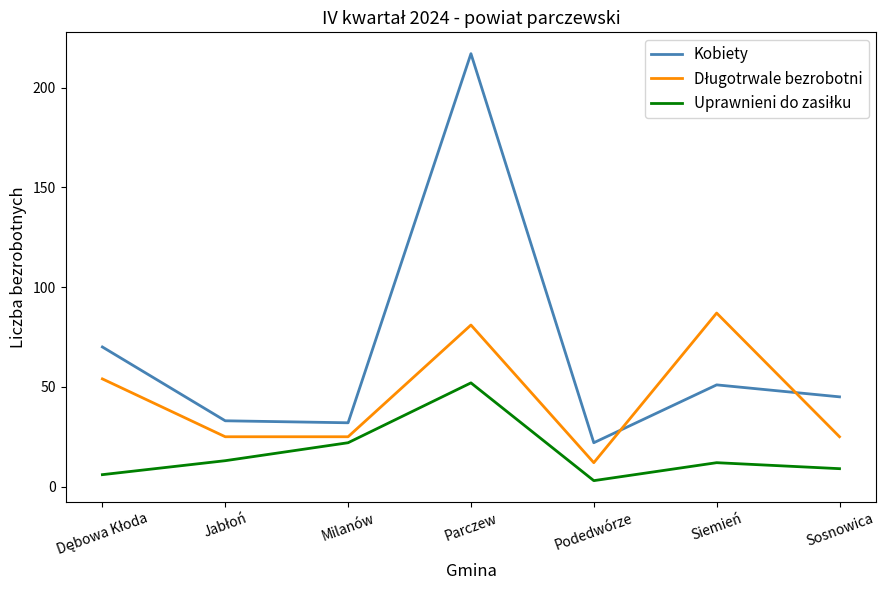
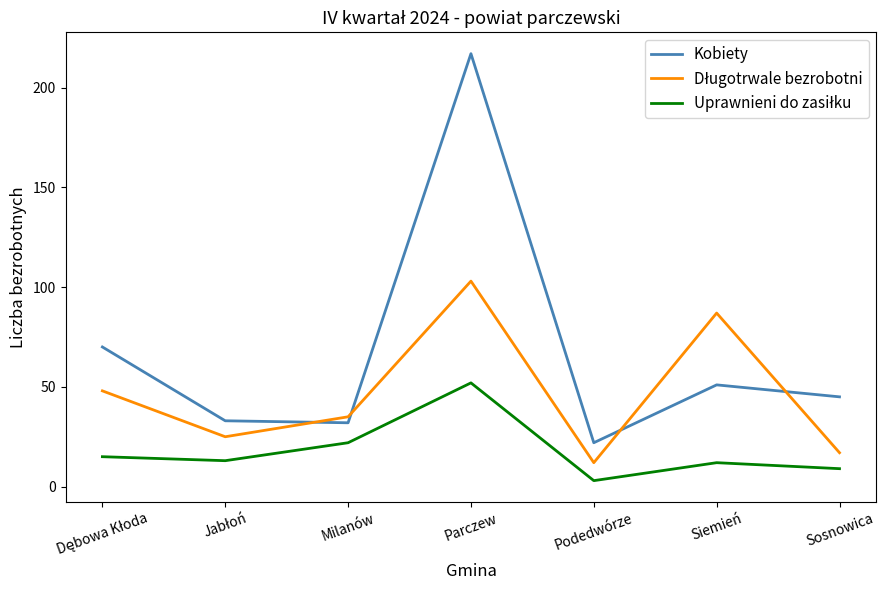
Długotrwale bezrobotni, Dębowa Kłoda: 54 -> 48
Uprawnieni do zasiłku, Dębowa Kłoda: 6 -> 15
Długotrwale bezrobotni, Milanów: 25 -> 35
Długotrwale bezrobotni, Parczew: 81 -> 103
Długotrwale bezrobotni, Sosnowica: 25 -> 17
